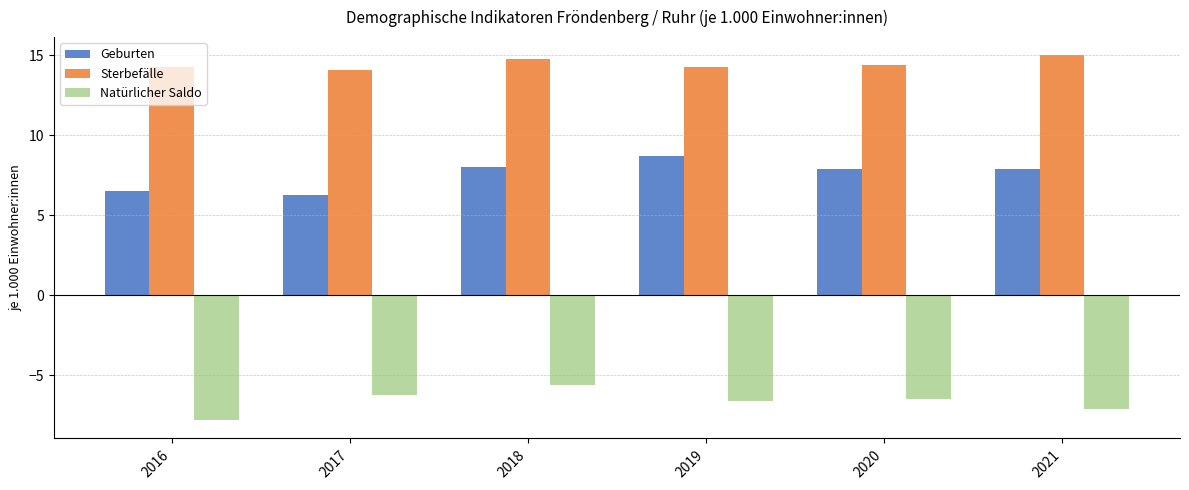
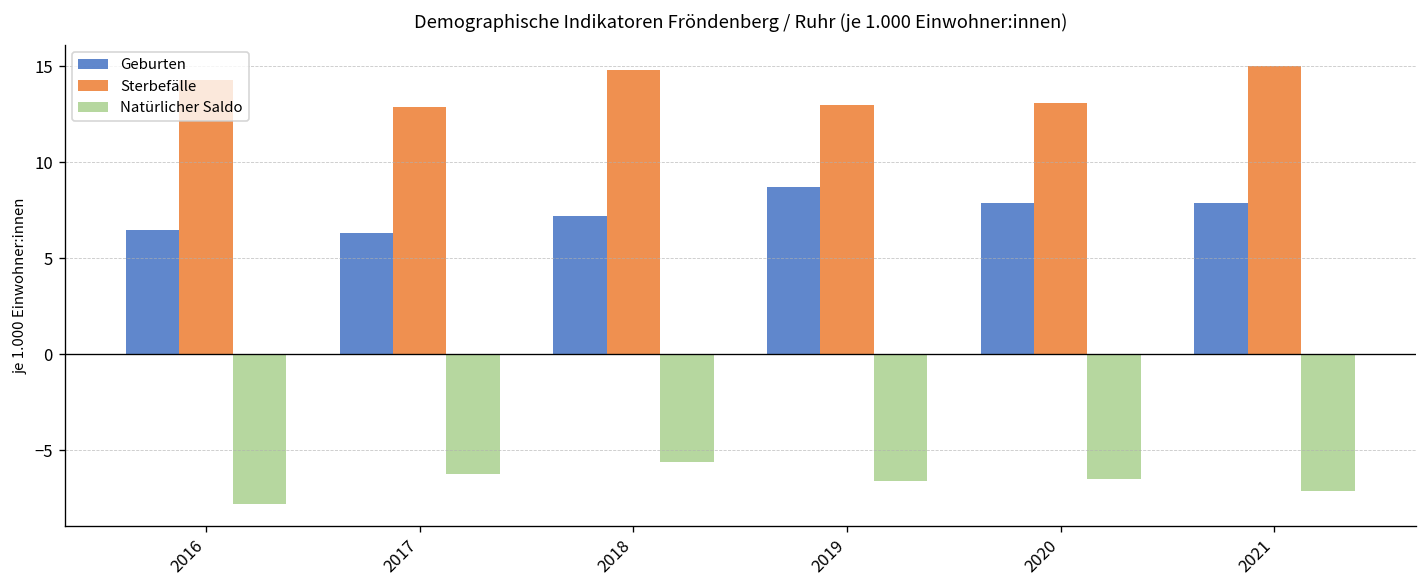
Sterbefälle, 2017: 14.1 -> 12.9
Geburten, 2018: 8.0 -> 7.2
Sterbefälle, 2019: 14.3 -> 13.0
Sterbefälle, 2020: 14.4 -> 13.1
